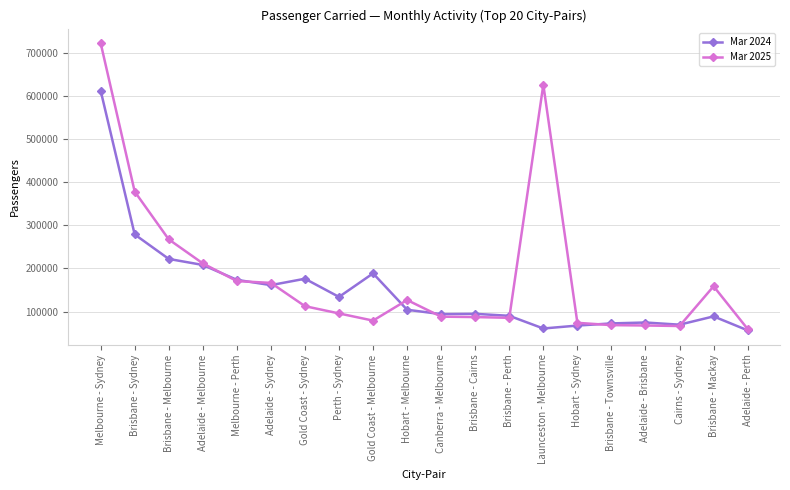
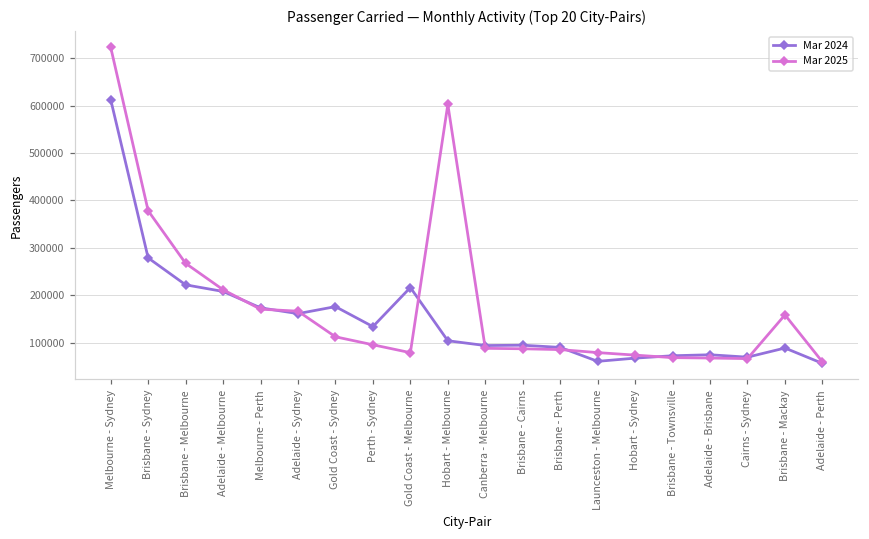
Mar 2024, Gold Coast - Melbourne: 190000 -> 220000
Mar 2025, Hobart - Melbourne: 130000 -> 600000
Mar 2025, Launceston - Melbourne: 630000 -> 80000
